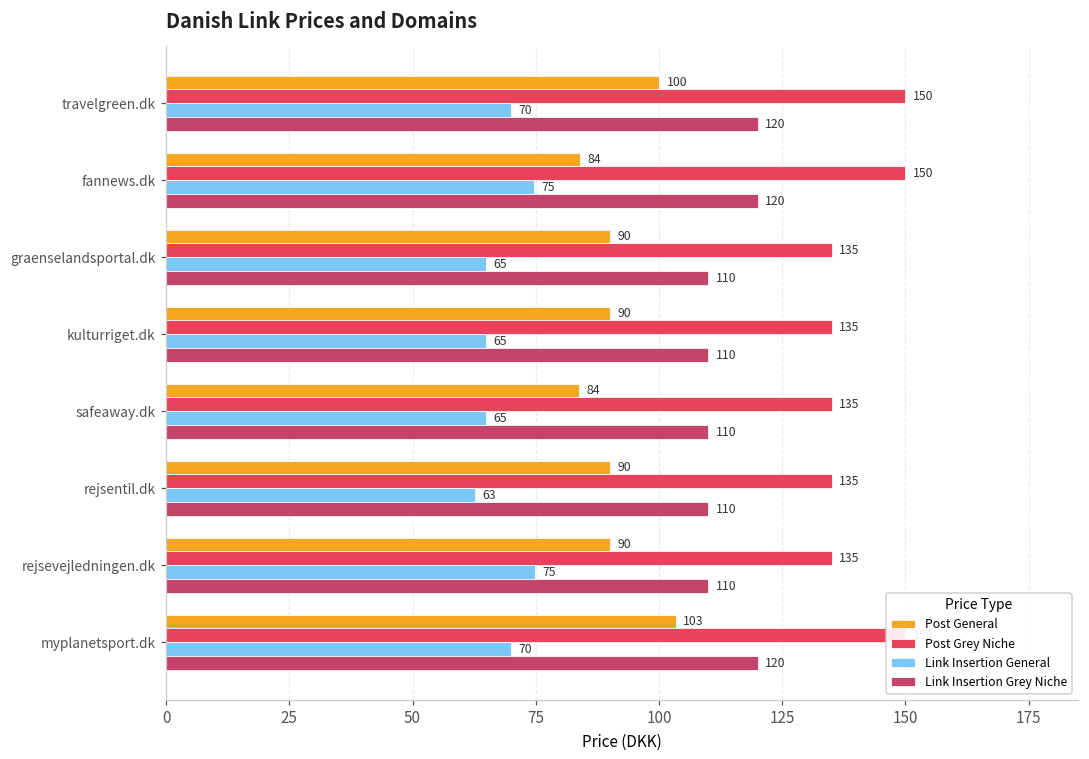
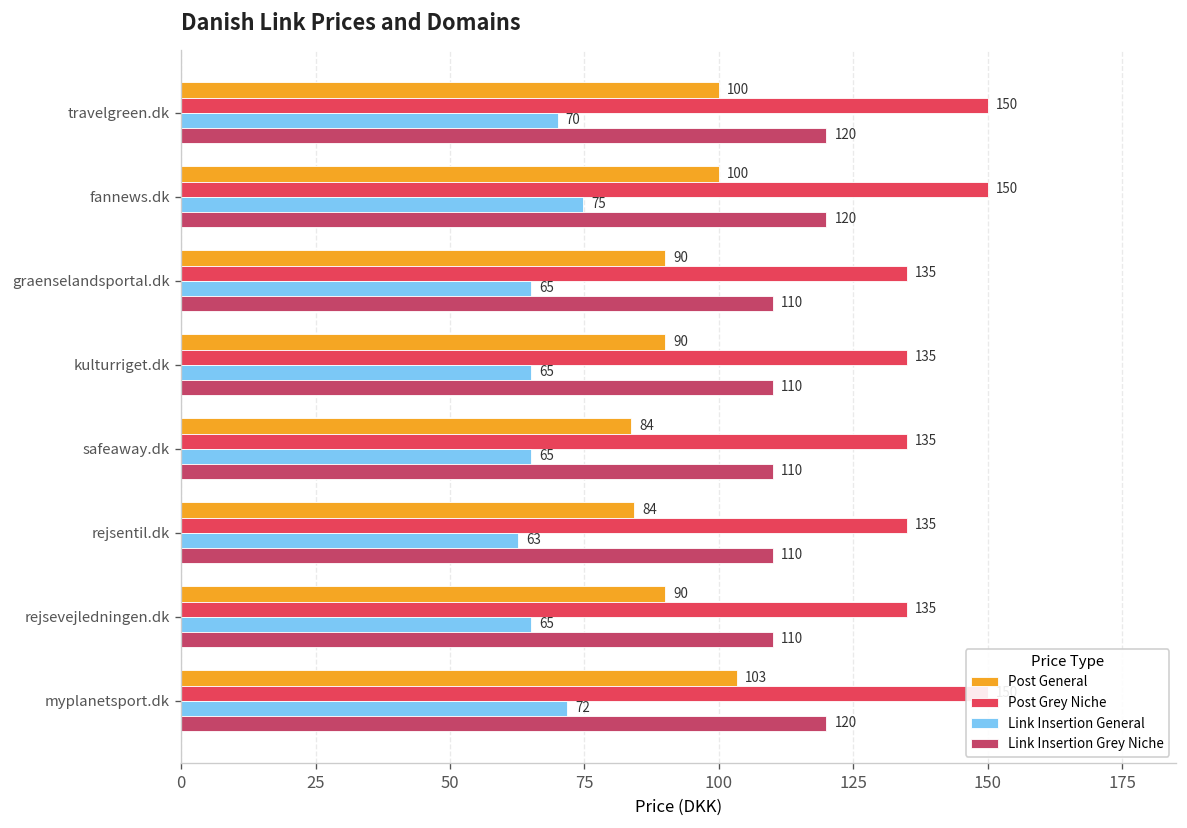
Post General, fannews.dk: 84 -> 100
Post General, rejsentil.dk: 90 -> 84
Link Insertion General, rejsevejledningen.dk: 75 -> 65
Link Insertion General, myplanetsport.dk: 70 -> 72
